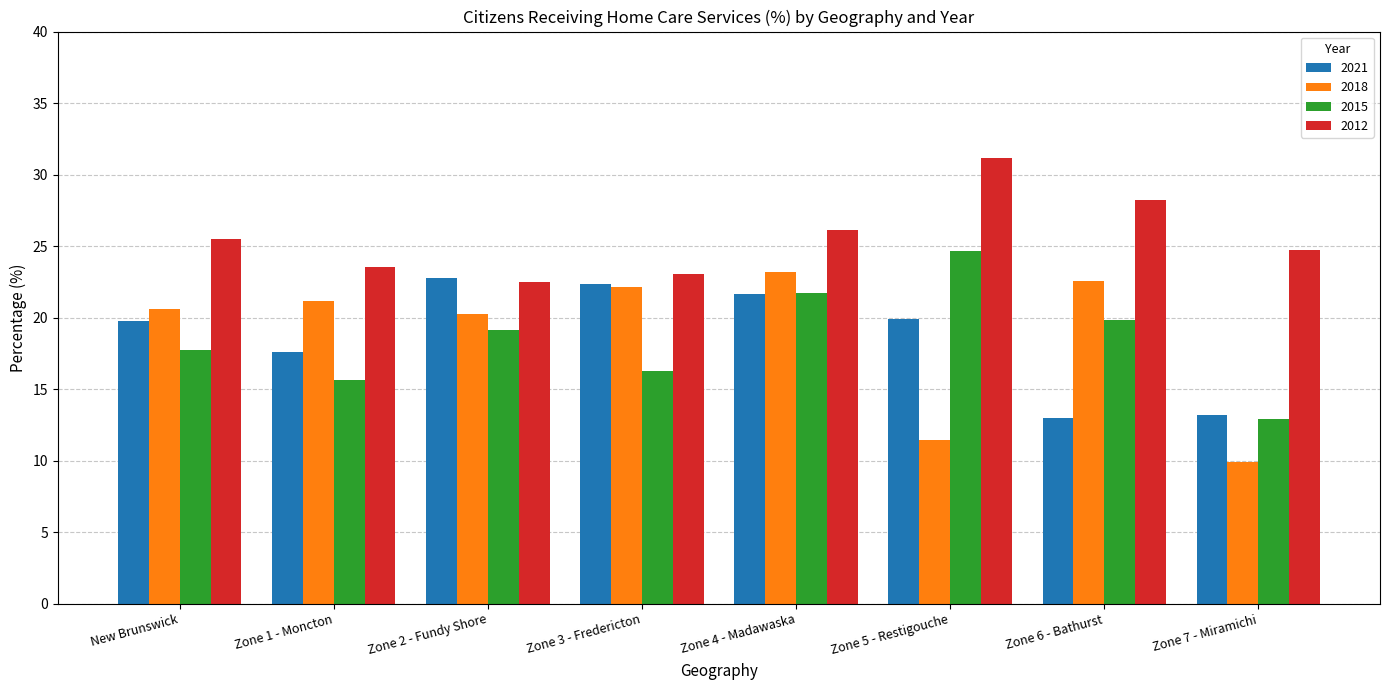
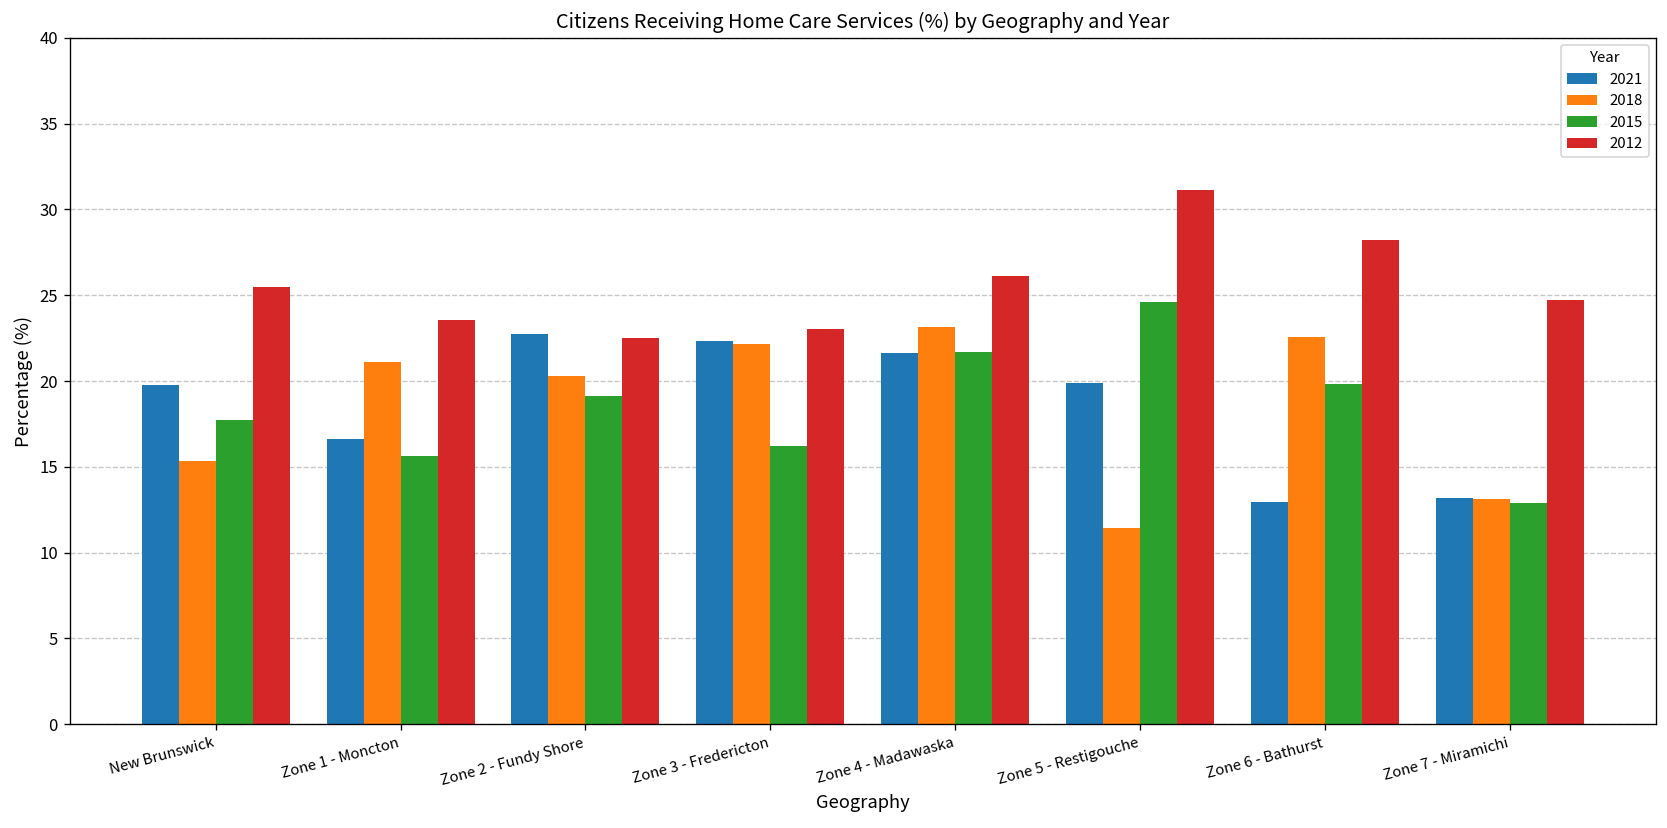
2018, New Brunswick: 20.6 -> 15.4
2021, Zone 1 - Moncton: 17.6 -> 16.6
2018, Zone 7 - Miramichi: 9.9 -> 13.1
